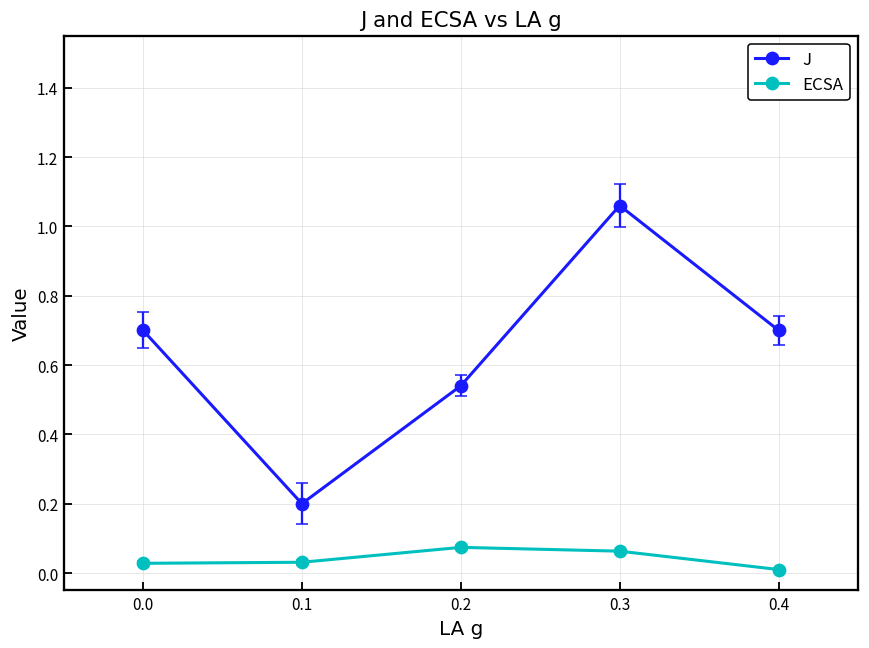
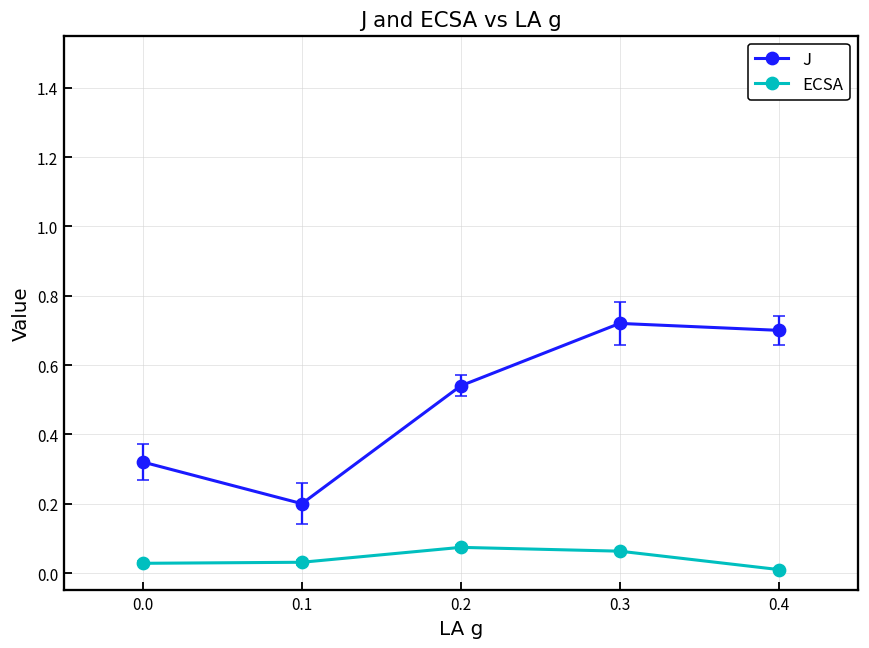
J, 0.0: 0.70 -> 0.32
J, 0.3: 1.06 -> 0.72
